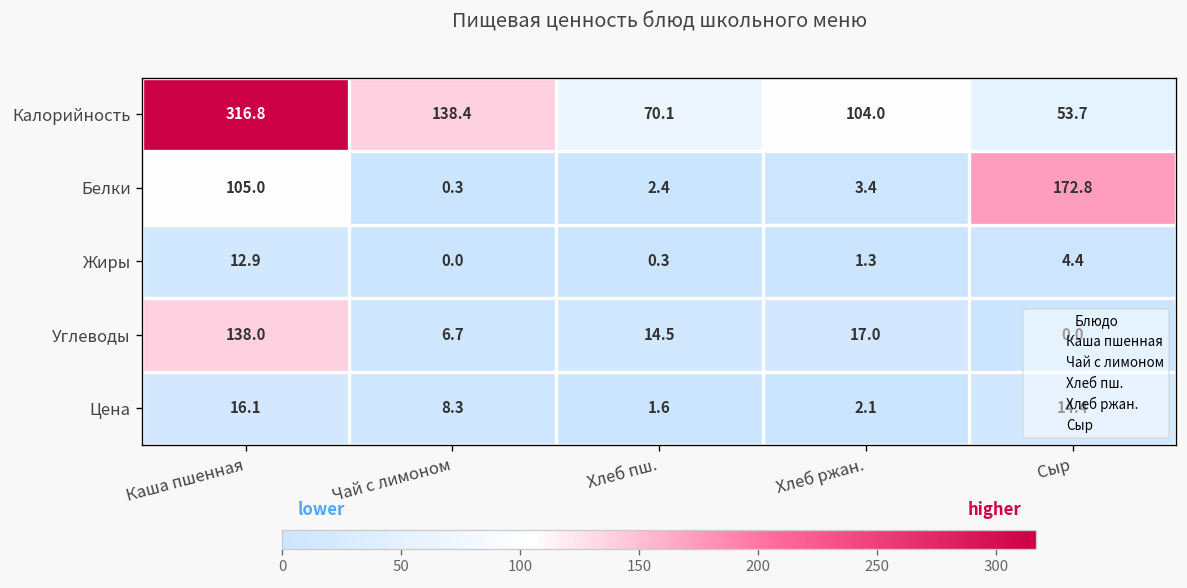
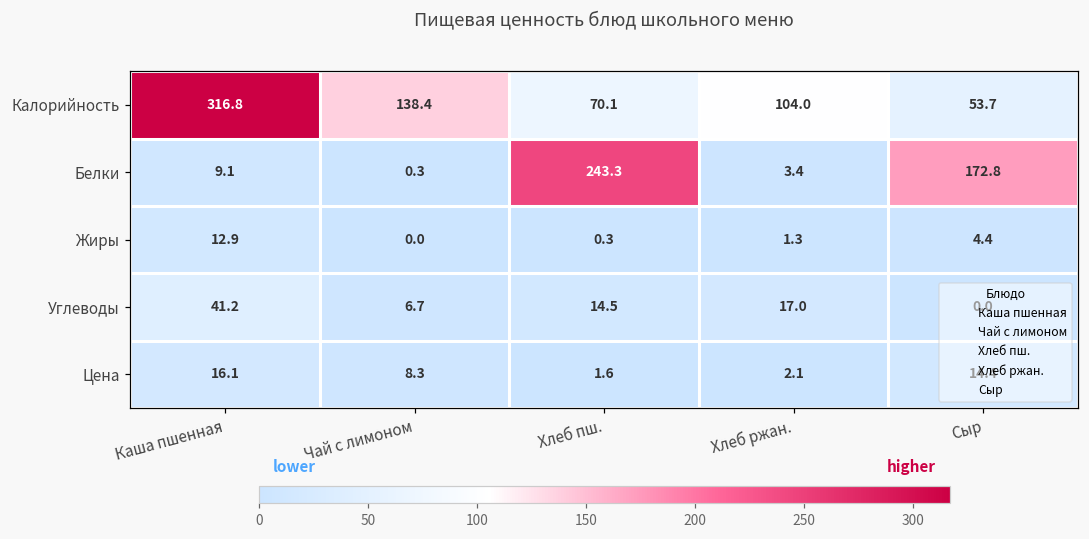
Белки, Каша пшенная: 105.0 -> 9.1
Белки, Хлеб пш.: 2.4 -> 243.3
Углеводы, Каша пшенная: 138.0 -> 41.2
